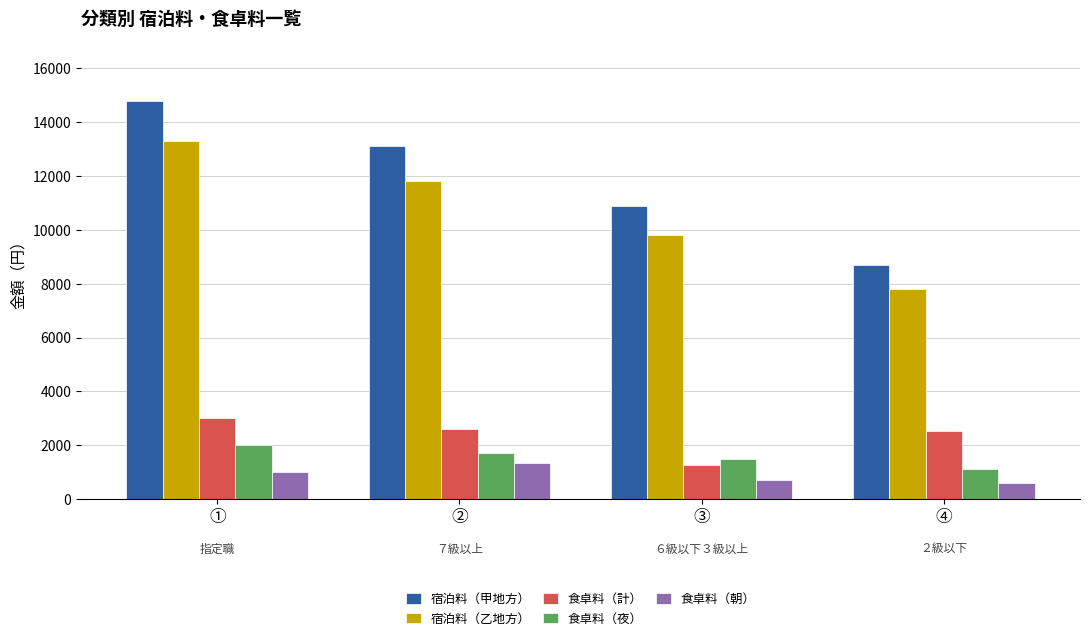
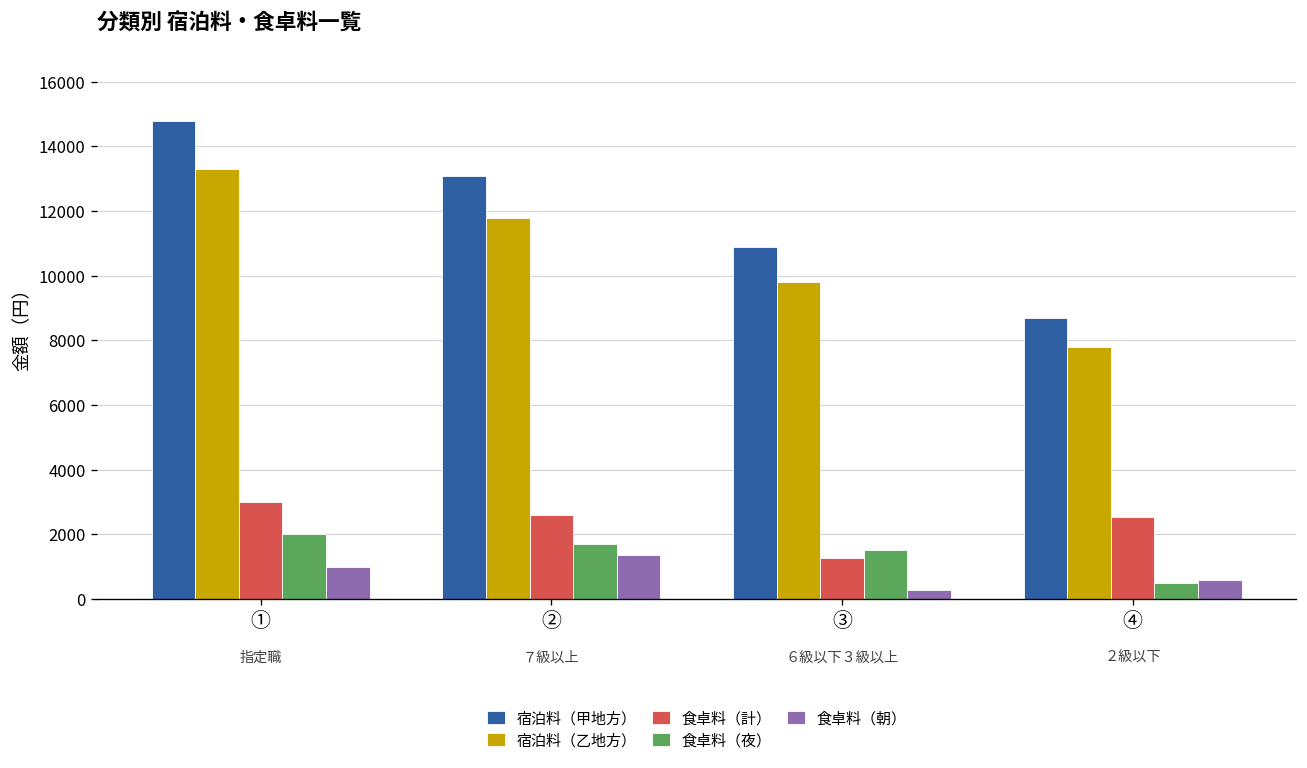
食卓料（朝）, ③: 700 -> 300
食卓料（夜）, ④: 1100 -> 500
